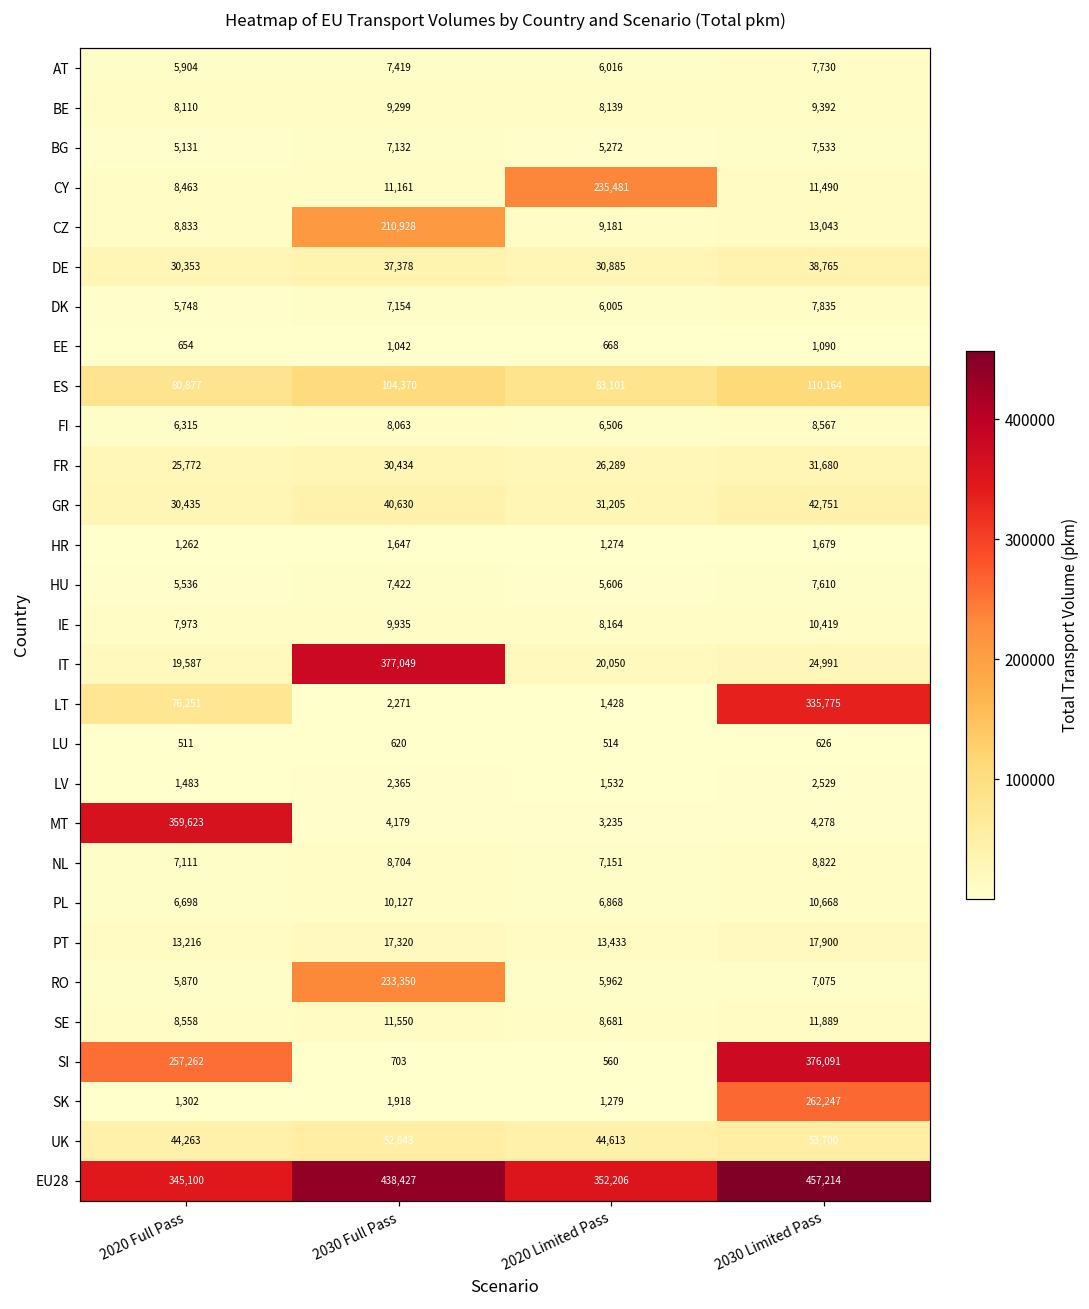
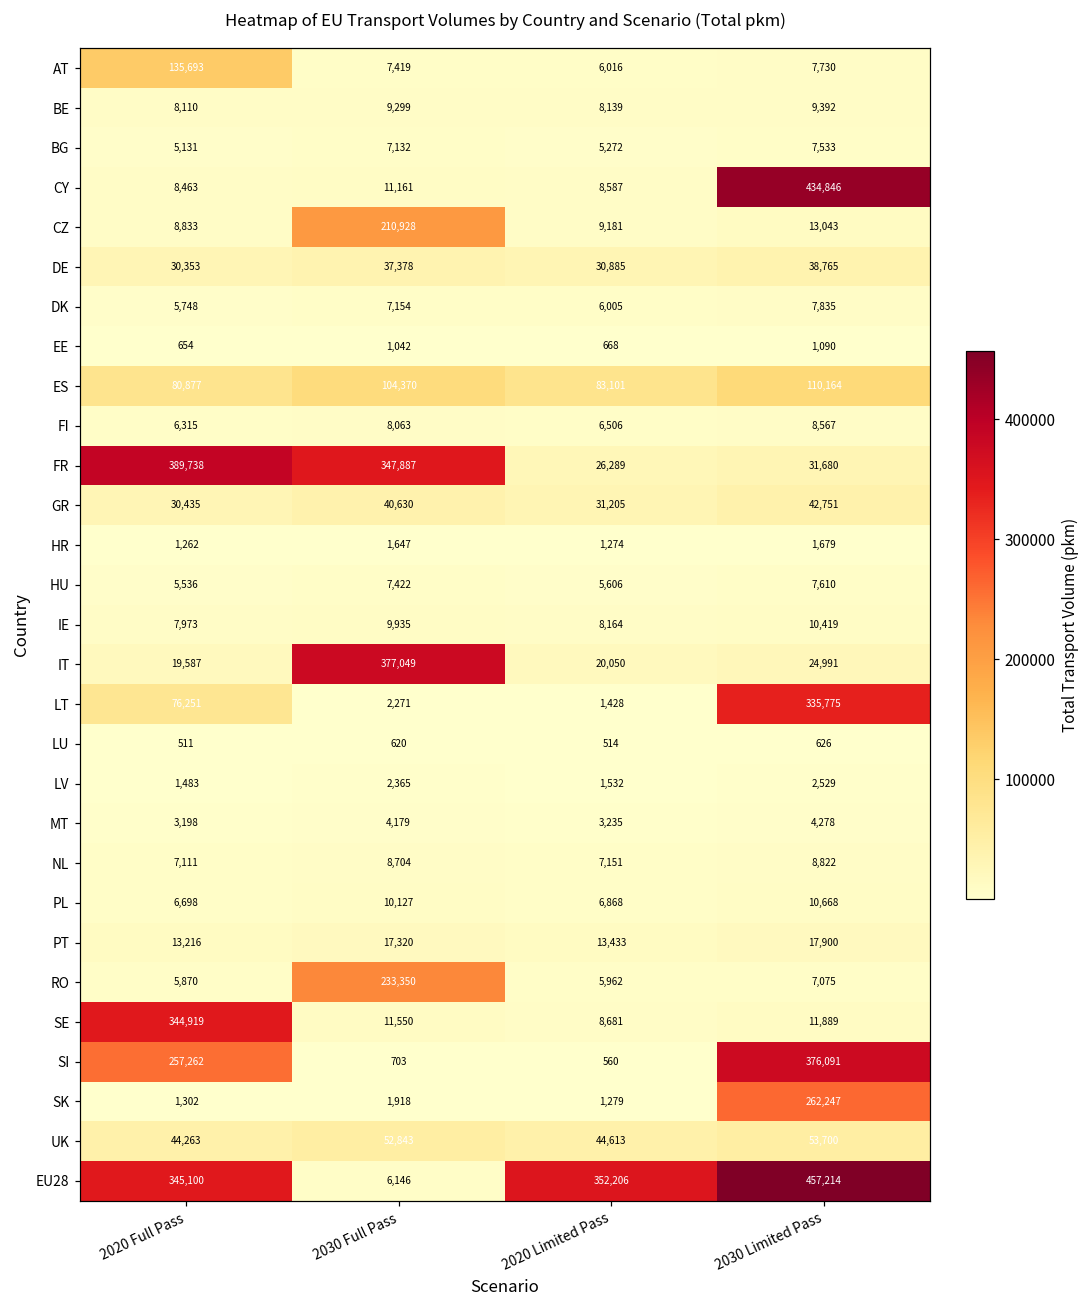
AT, 2020 Full Pass: 5,904 -> 135,693
CY, 2020 Limited Pass: 235,481 -> 8,587
CY, 2030 Limited Pass: 11,490 -> 434,846
FR, 2020 Full Pass: 25,772 -> 389,738
FR, 2030 Full Pass: 30,434 -> 347,887
MT, 2020 Full Pass: 359,623 -> 3,198
SE, 2020 Full Pass: 8,558 -> 344,919
EU28, 2030 Full Pass: 438,427 -> 6,146
